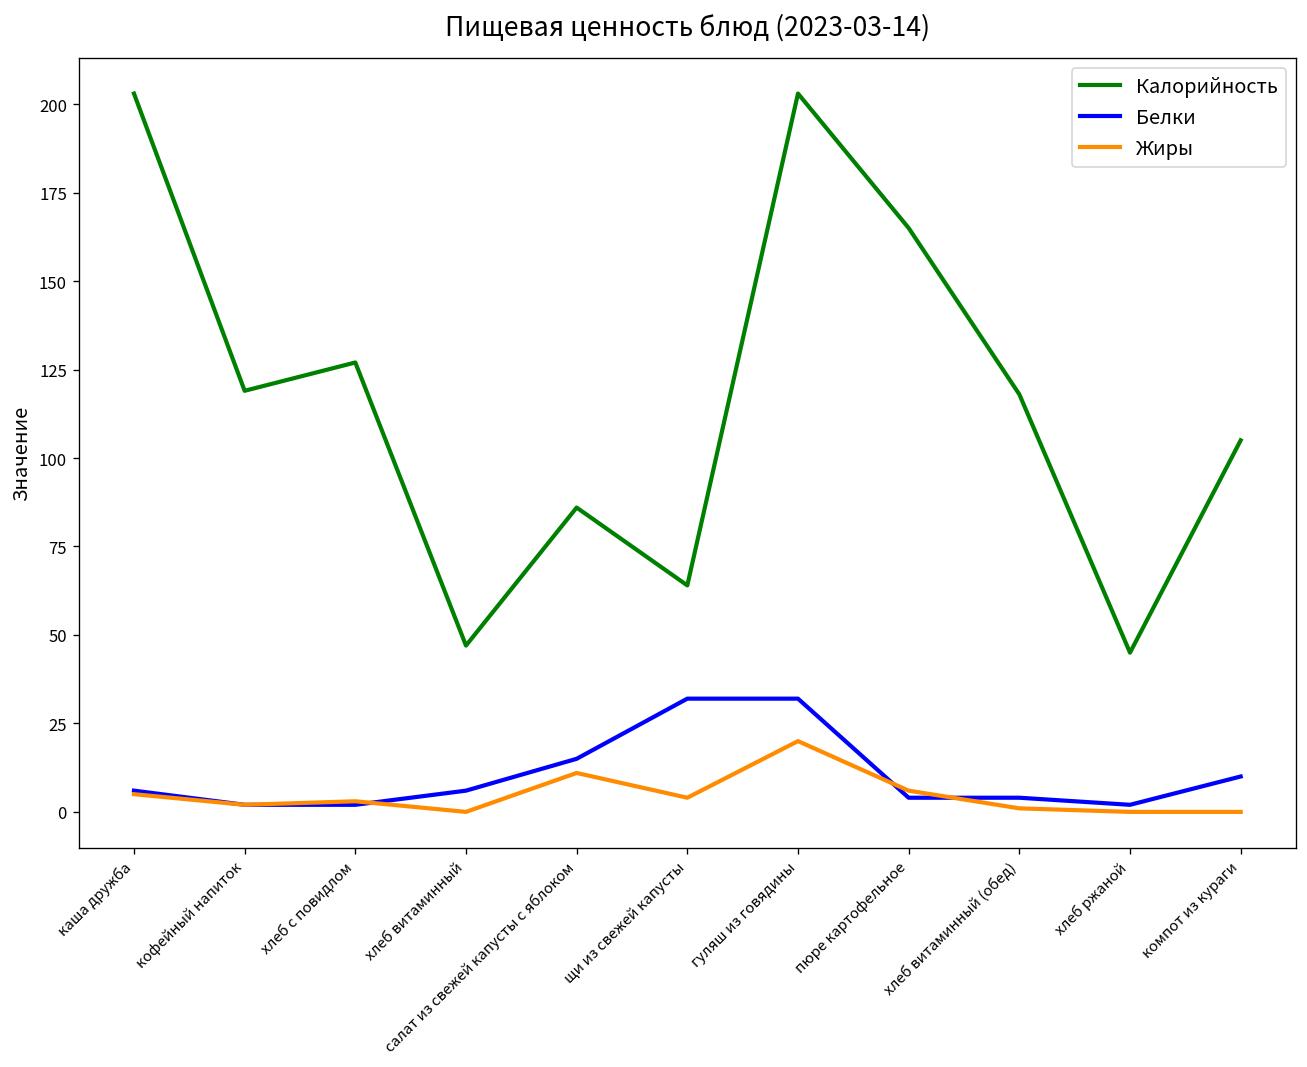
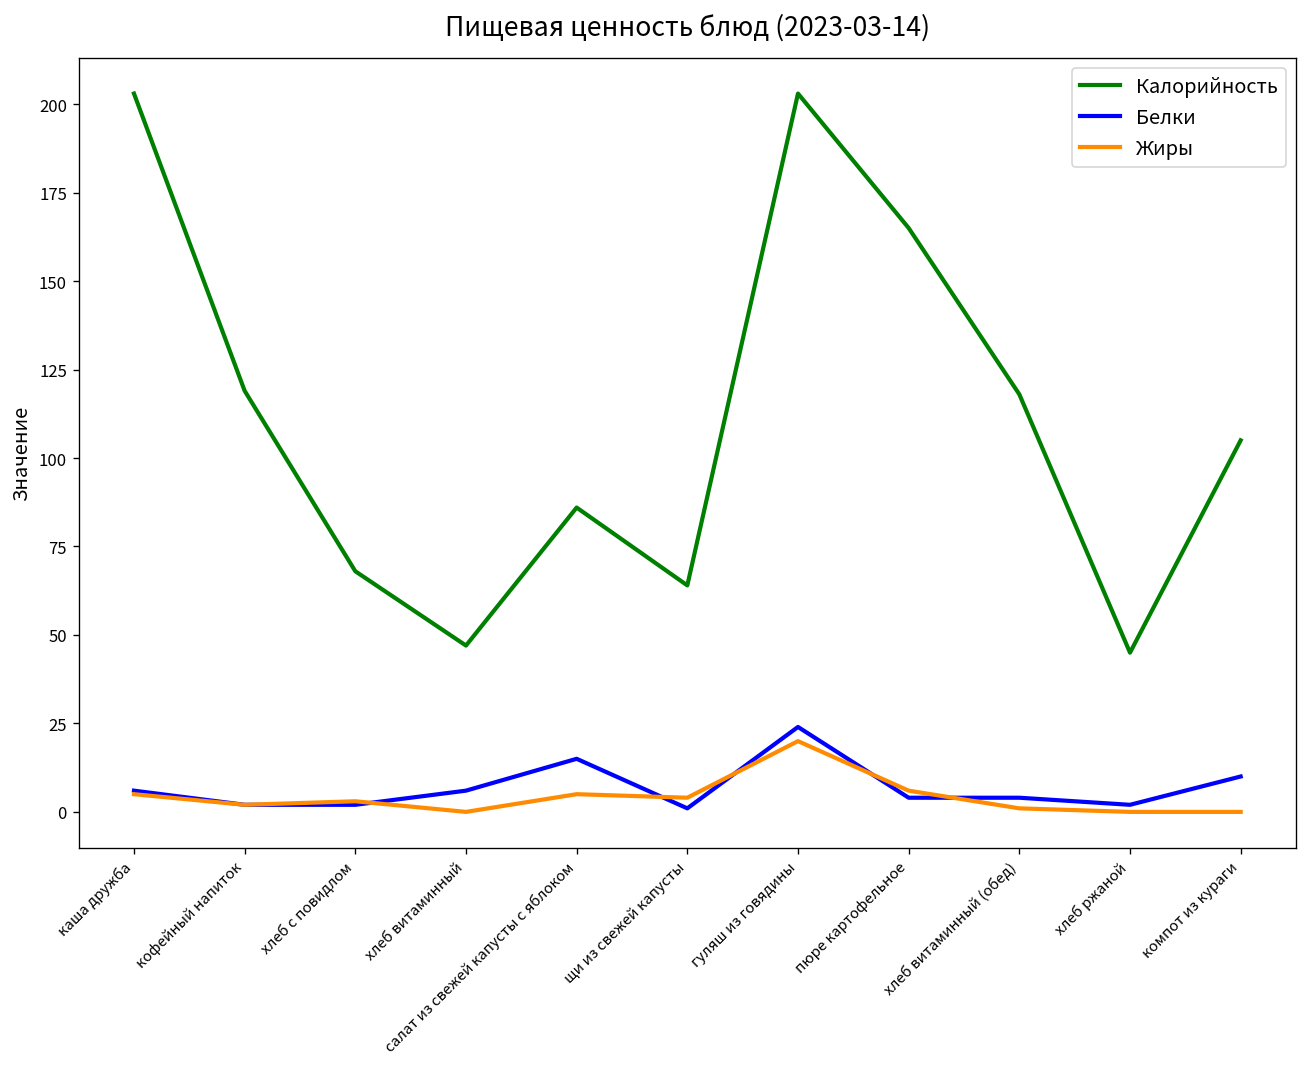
Калорийность, хлеб с повидлом: 127 -> 68
Жиры, салат из свежей капусты с яблоком: 11 -> 5
Белки, щи из свежей капусты: 32 -> 1
Белки, гуляш из говядины: 32 -> 24
